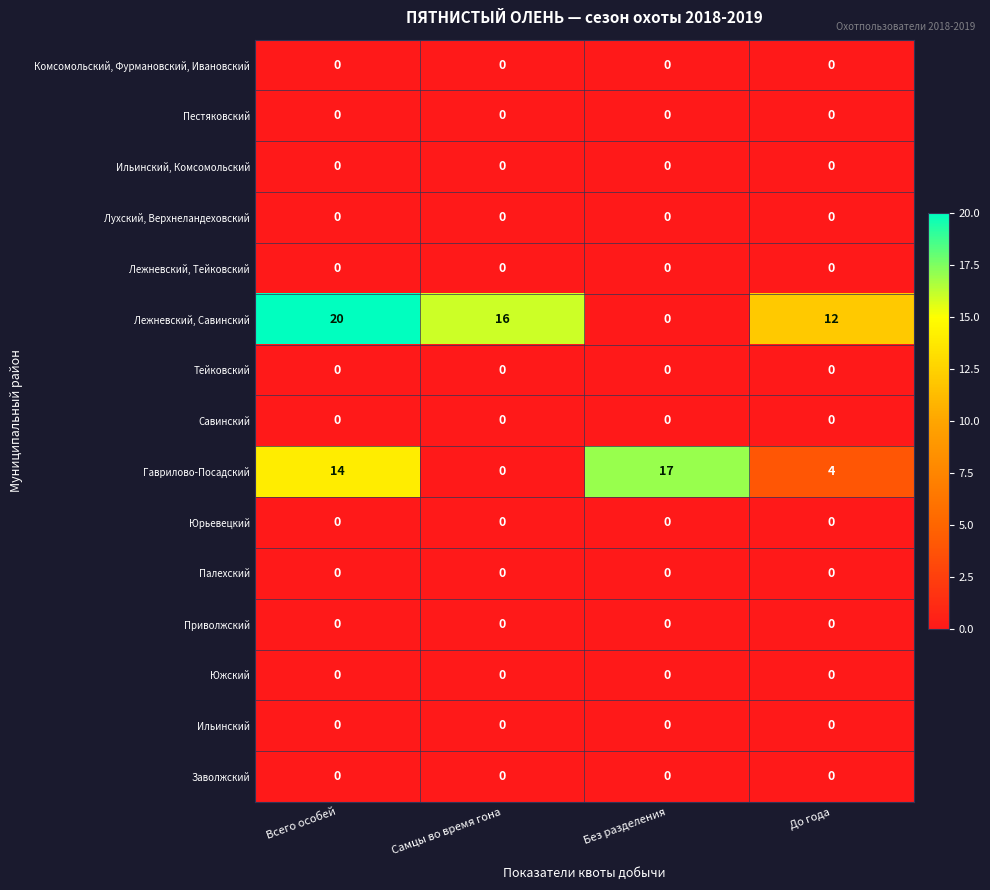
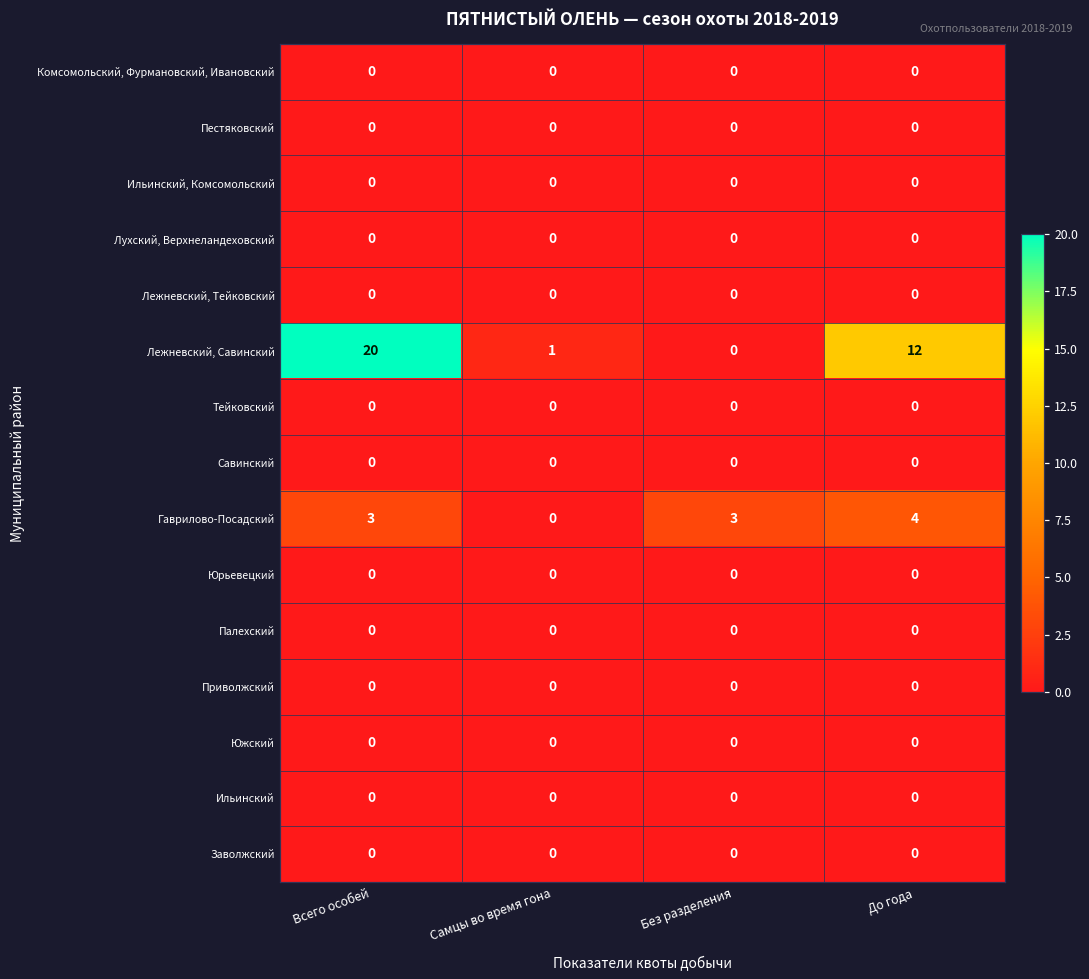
Лежневский, Савинский, Самцы во время гона: 16 -> 1
Гаврилово-Посадский, Всего особей: 14 -> 3
Гаврилово-Посадский, Без разделения: 17 -> 3
